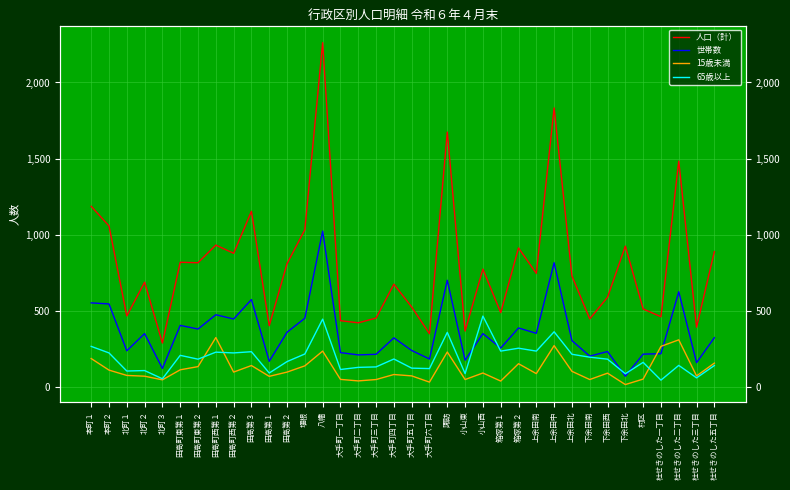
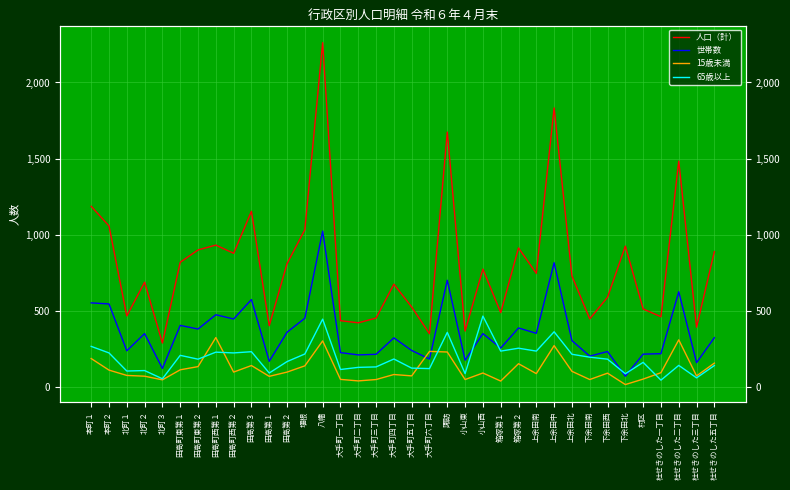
人口（計）, 田高町東第２: 820 -> 900
15歳未満, 八幡: 230 -> 300
15歳未満, 大手町六丁目: 30 -> 230
15歳未満, 杜せきのした一丁目: 270 -> 90
